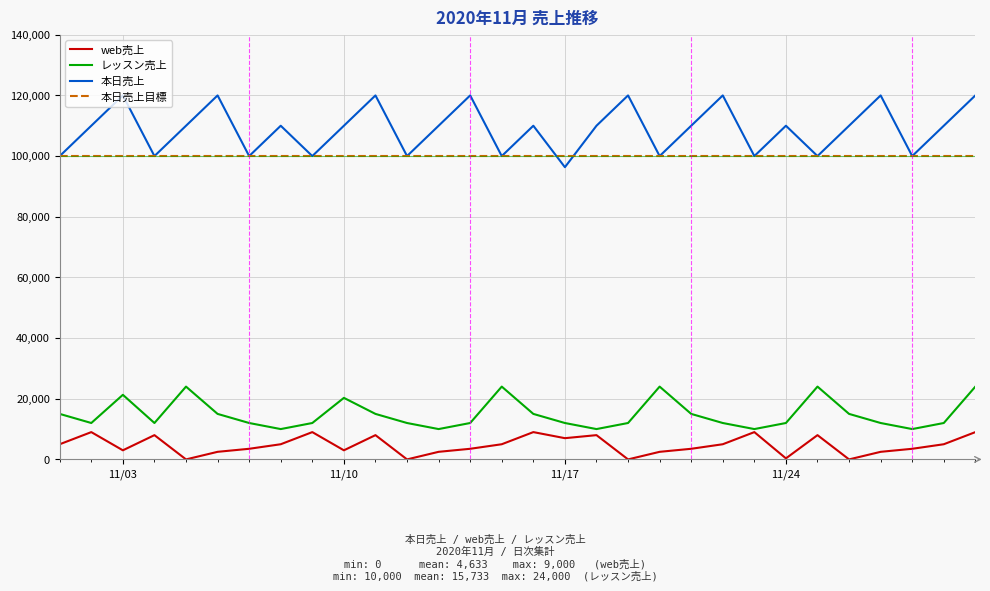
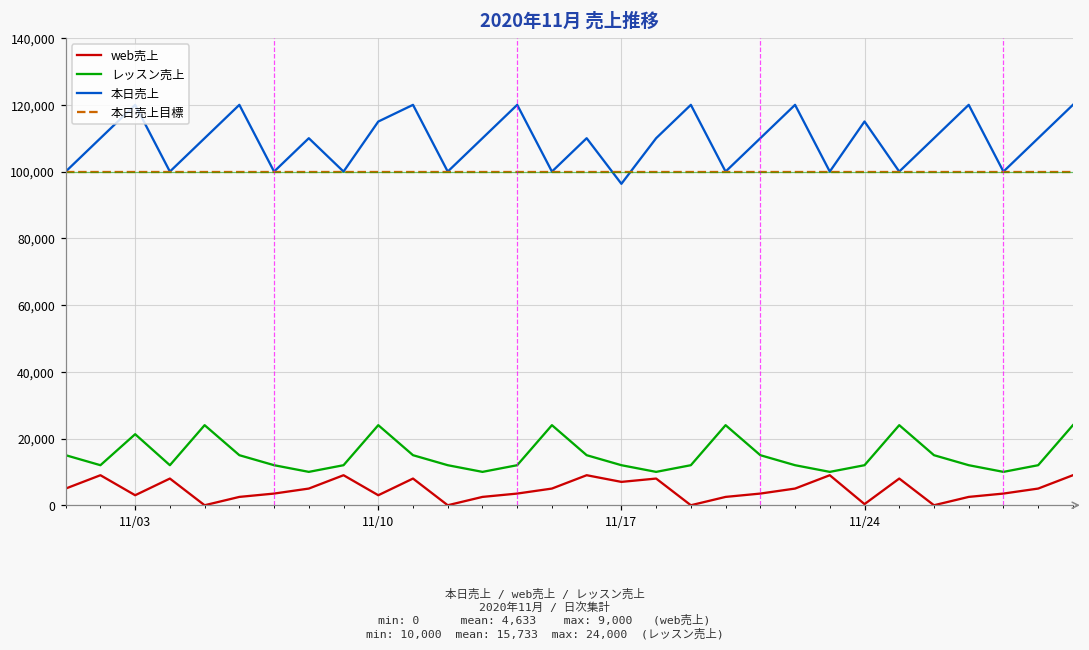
レッスン売上, 11/10: 20,000 -> 24,000
本日売上, 11/10: 110,000 -> 115,000
本日売上, 11/24: 110,000 -> 115,000
